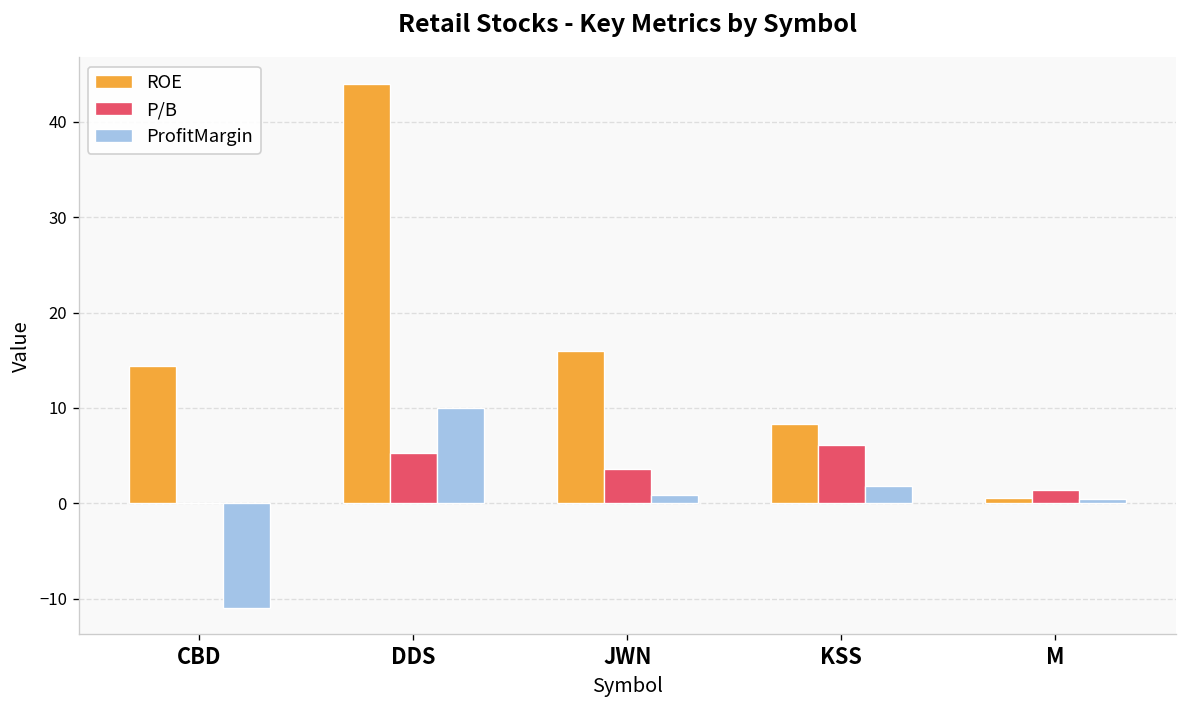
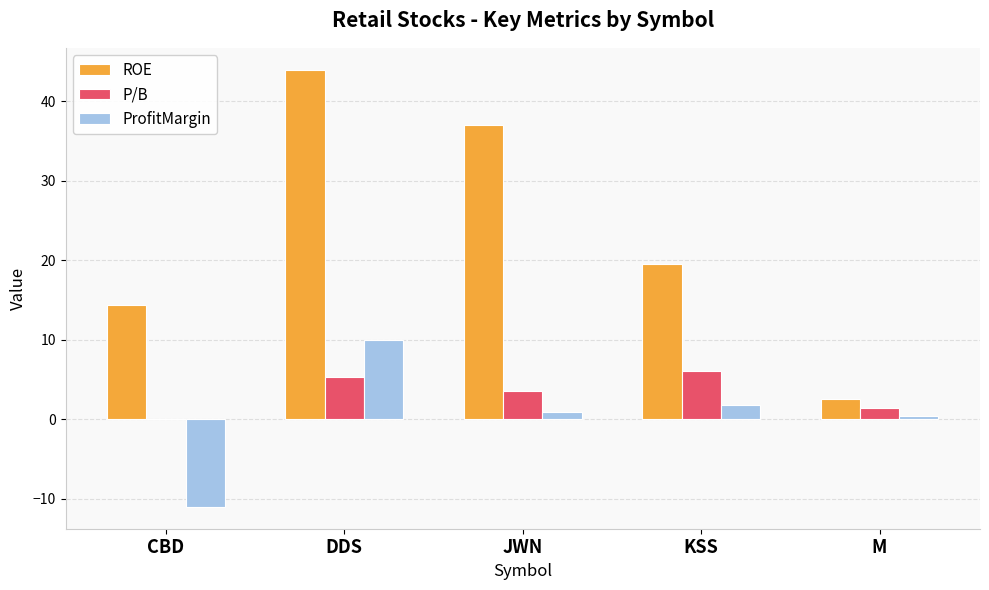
ROE, JWN: 16 -> 37
ROE, KSS: 8 -> 20
ROE, M: 1 -> 3
